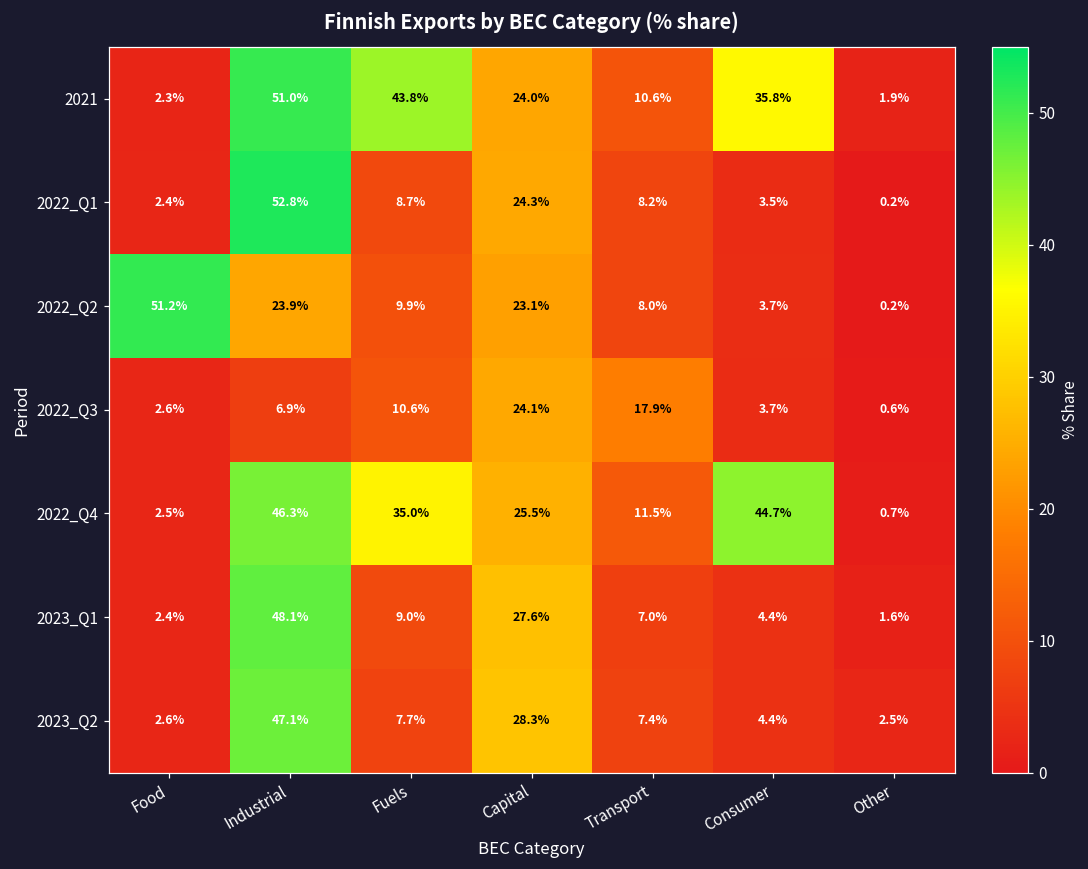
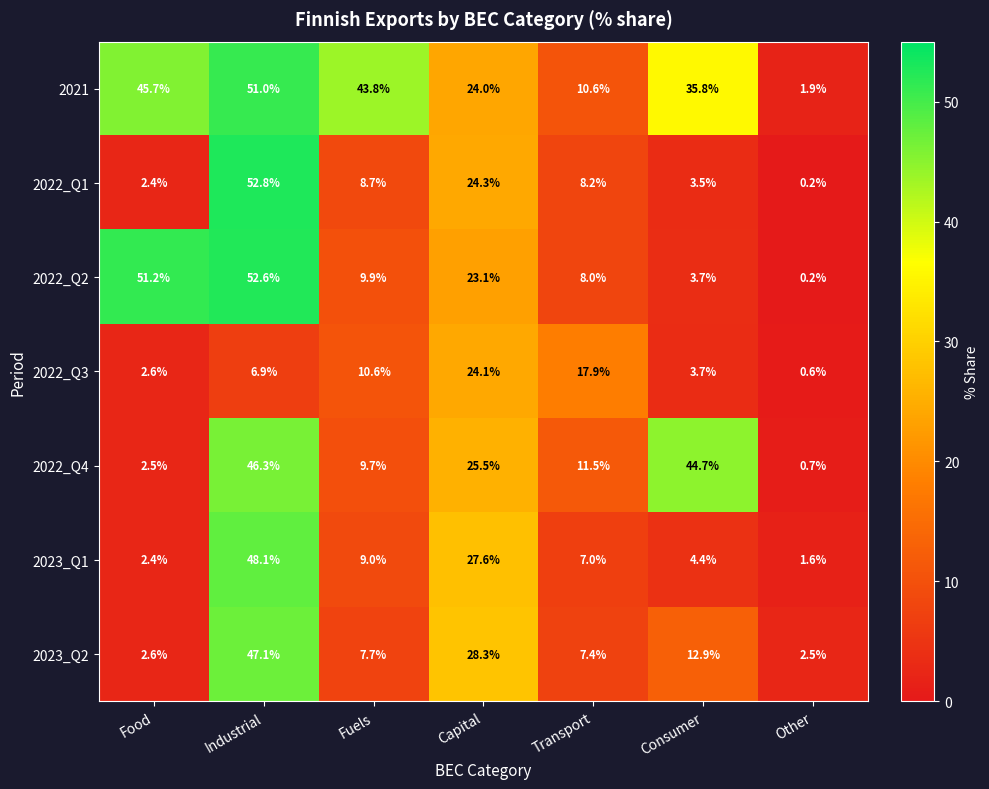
2021, Food: 2.3% -> 45.7%
2022_Q2, Industrial: 23.9% -> 52.6%
2022_Q4, Fuels: 35.0% -> 9.7%
2023_Q2, Consumer: 4.4% -> 12.9%
